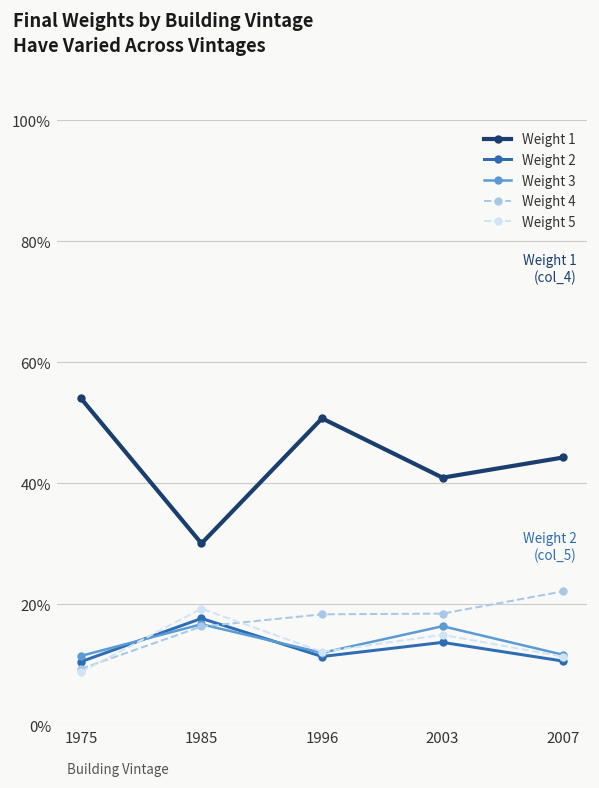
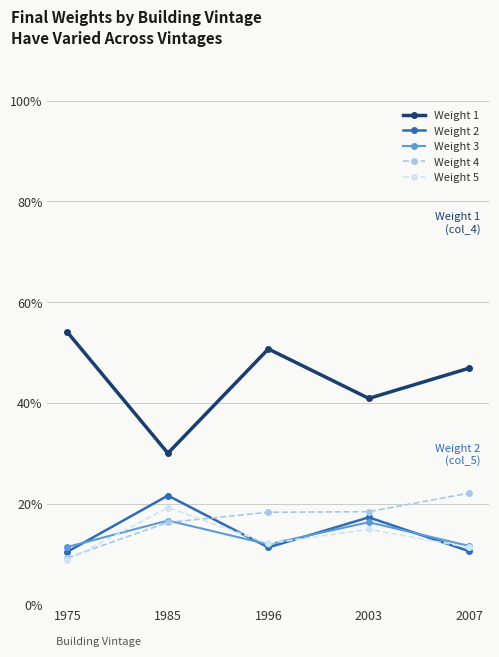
Weight 2, 1985: 18% -> 22%
Weight 2, 2003: 14% -> 17%
Weight 1, 2007: 44% -> 47%
